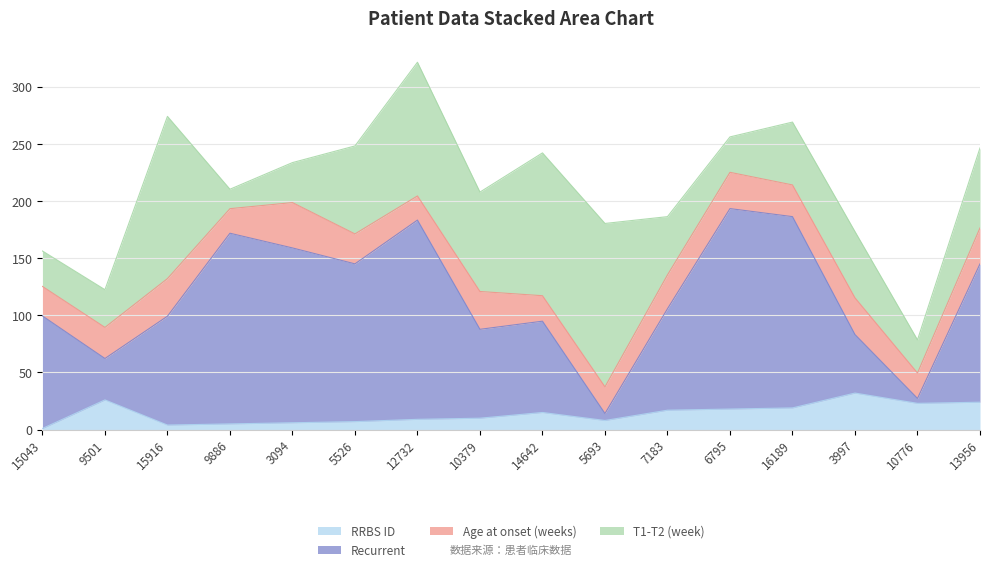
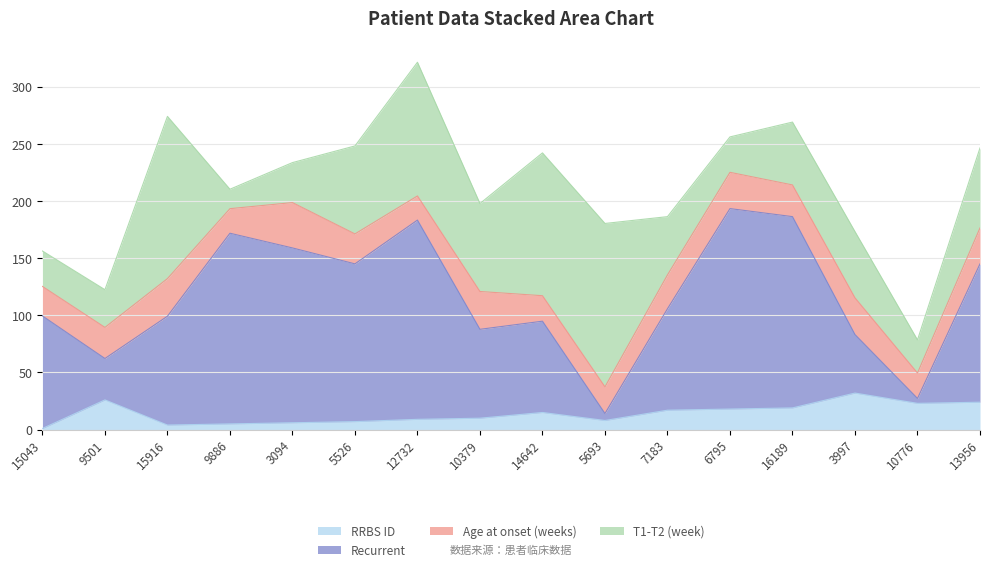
T1-T2 (week), 10379: 87 -> 77
